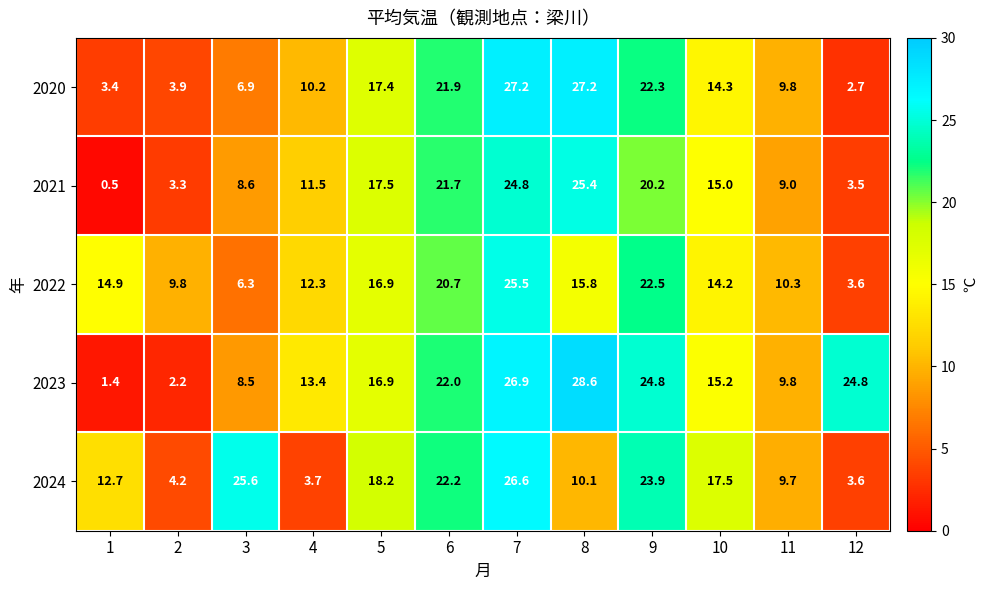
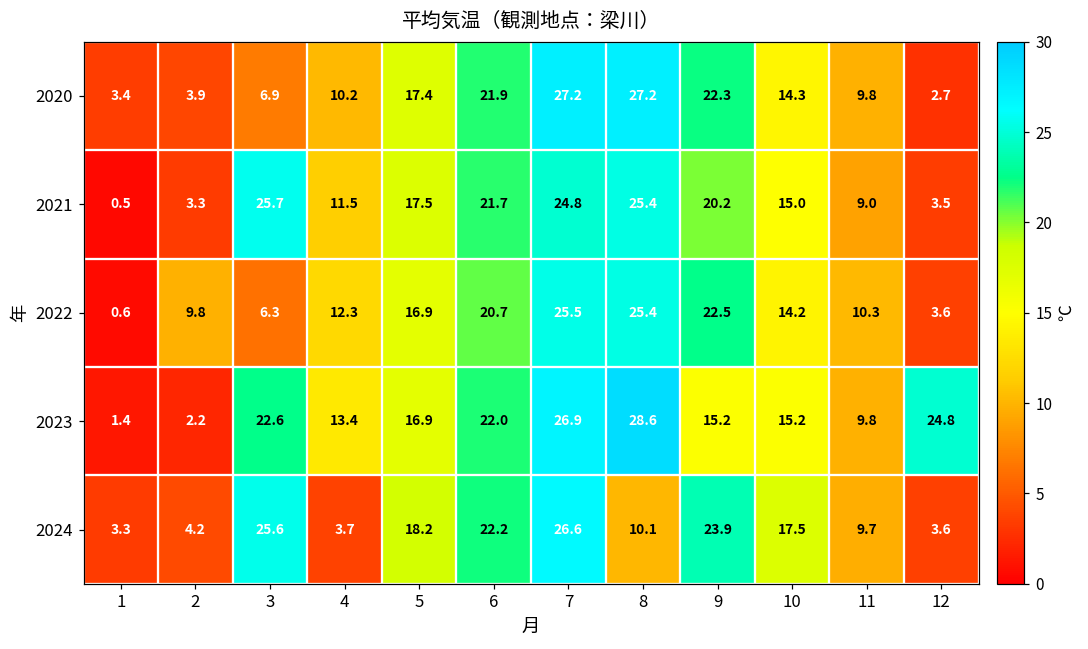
2021, 3: 8.6 -> 25.7
2022, 1: 14.9 -> 0.6
2022, 8: 15.8 -> 25.4
2023, 3: 8.5 -> 22.6
2023, 9: 24.8 -> 15.2
2024, 1: 12.7 -> 3.3
